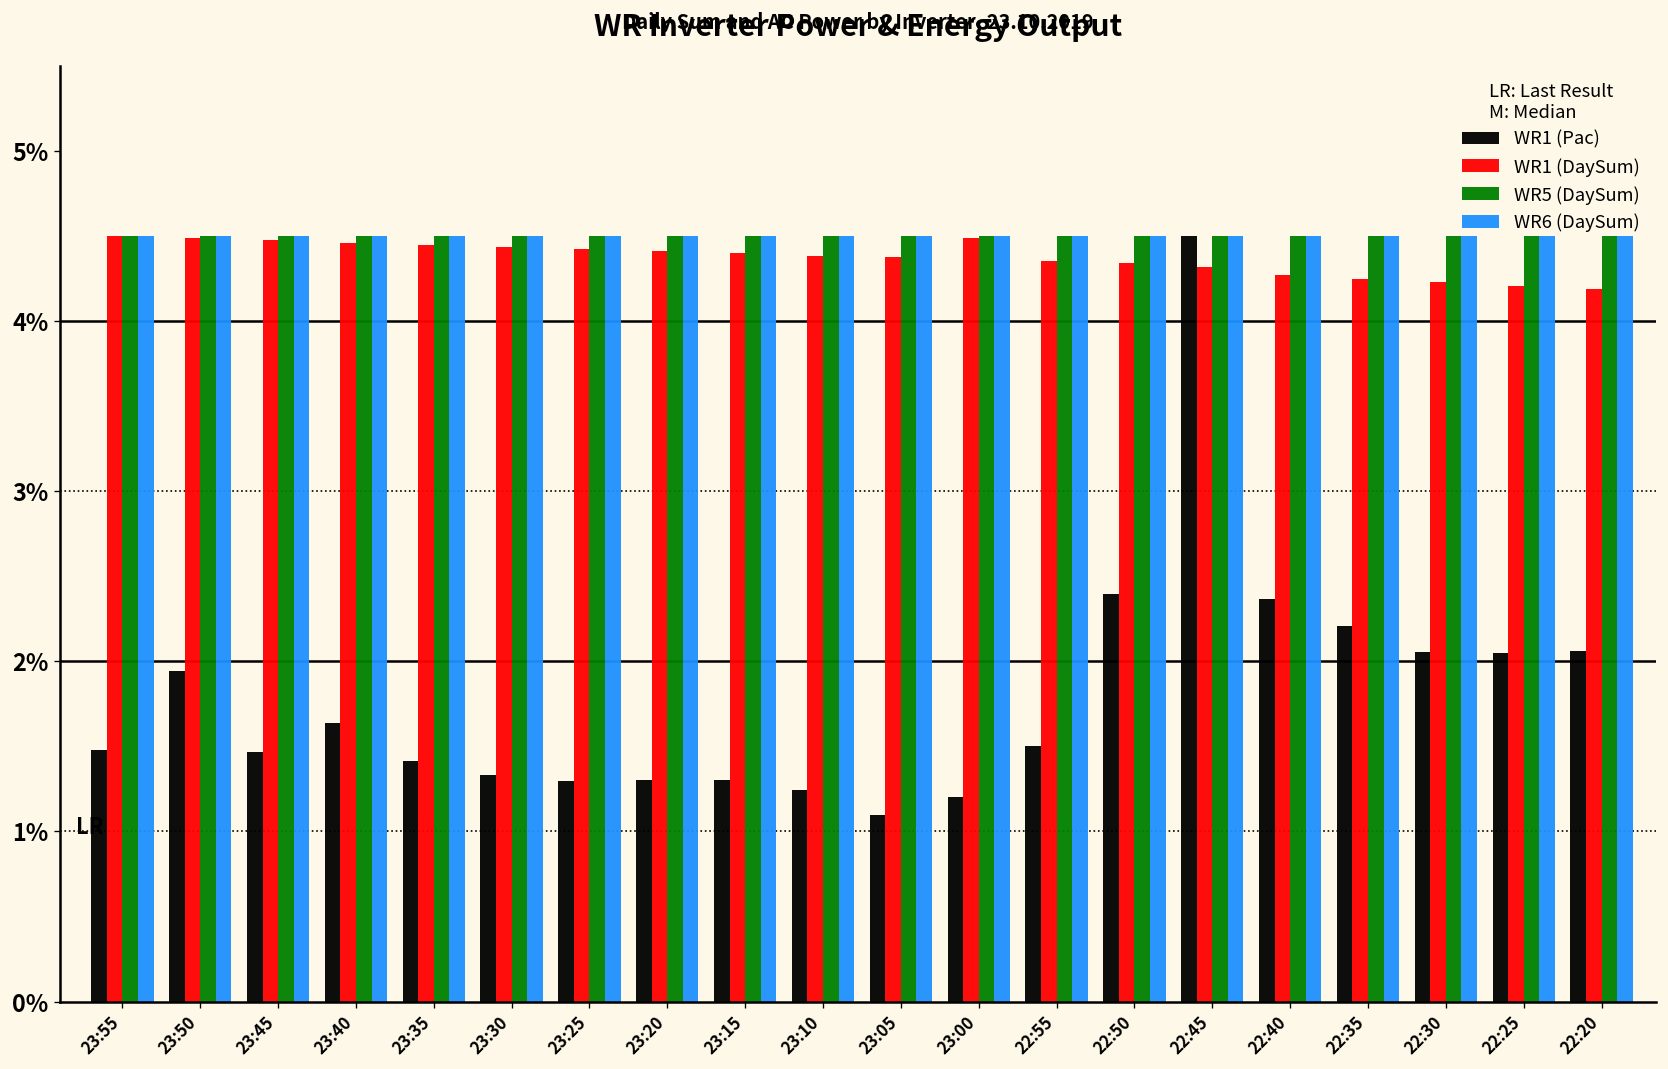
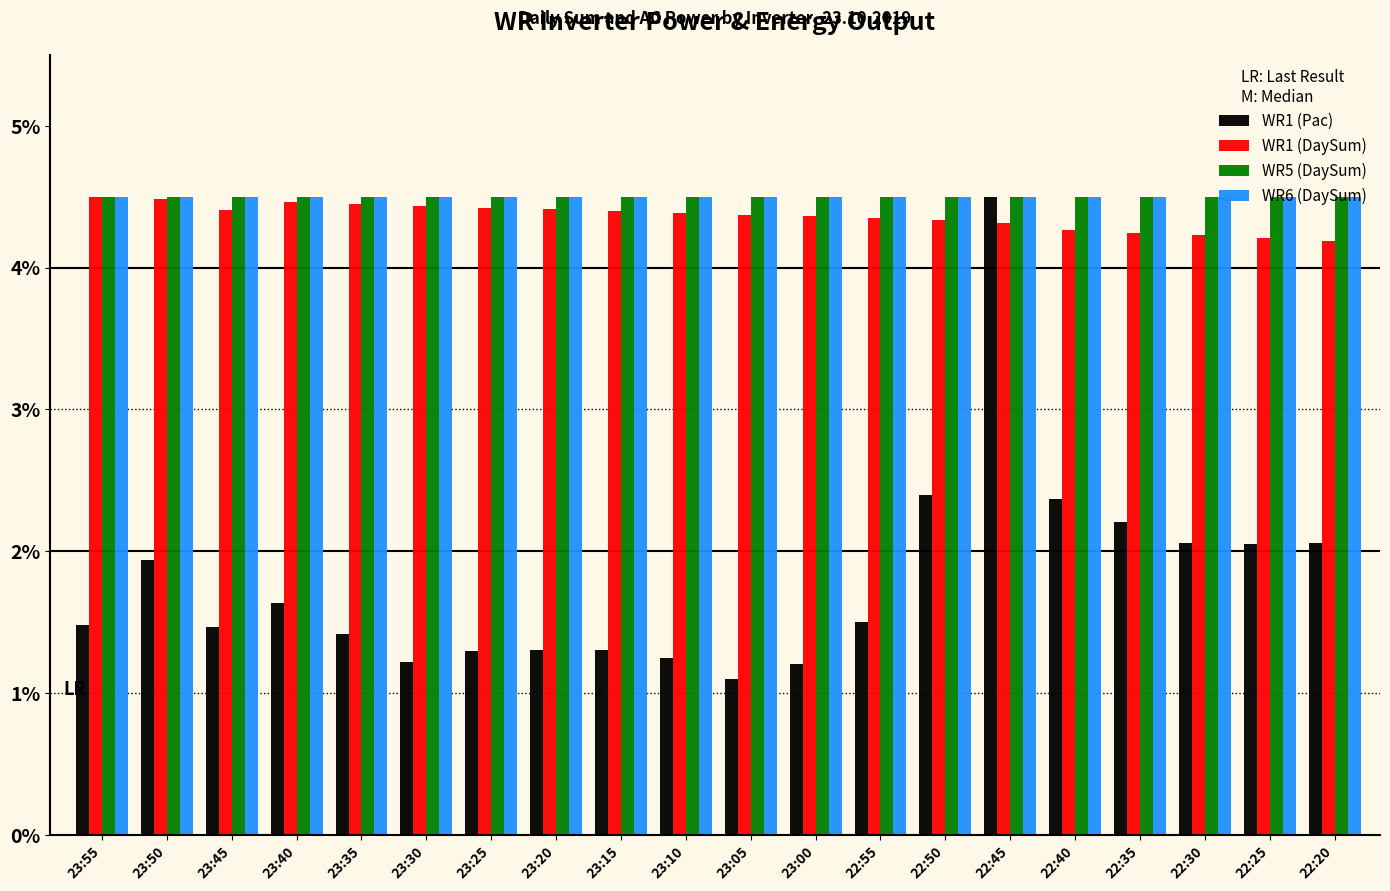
WR1 (DaySum), 23:45: 4.47% -> 4.41%
WR1 (Pac), 23:30: 1.33% -> 1.22%
WR1 (DaySum), 23:00: 4.49% -> 4.36%
